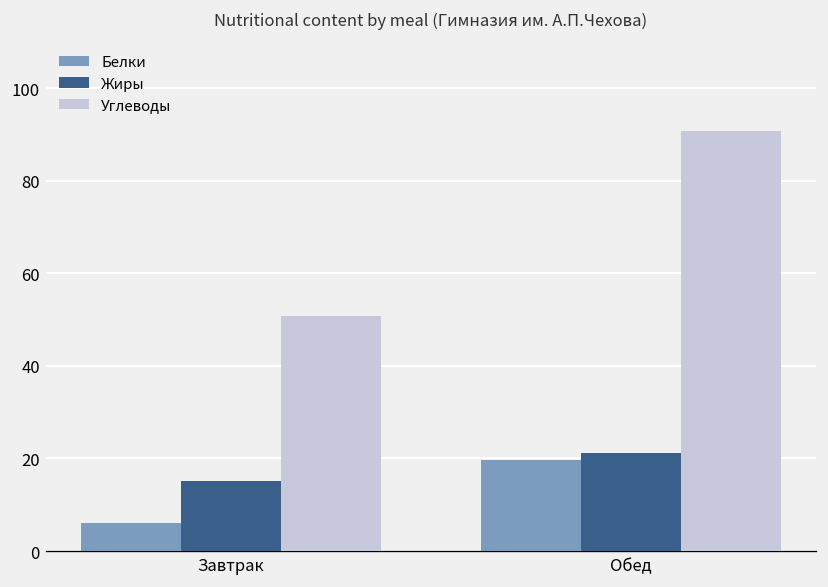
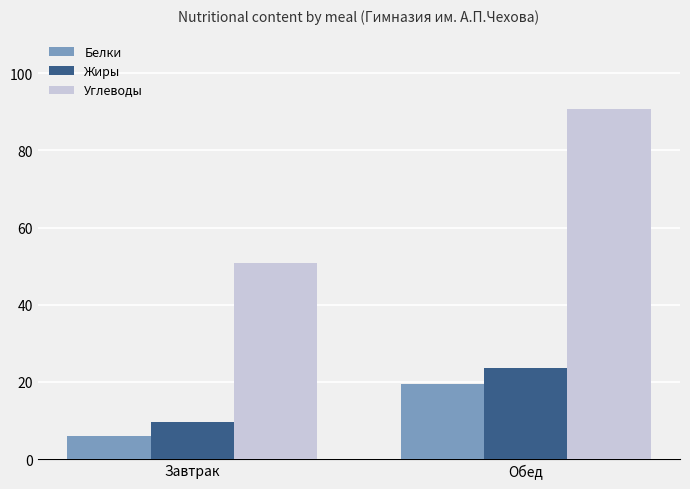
Жиры, Завтрак: 15 -> 10
Жиры, Обед: 21 -> 24
